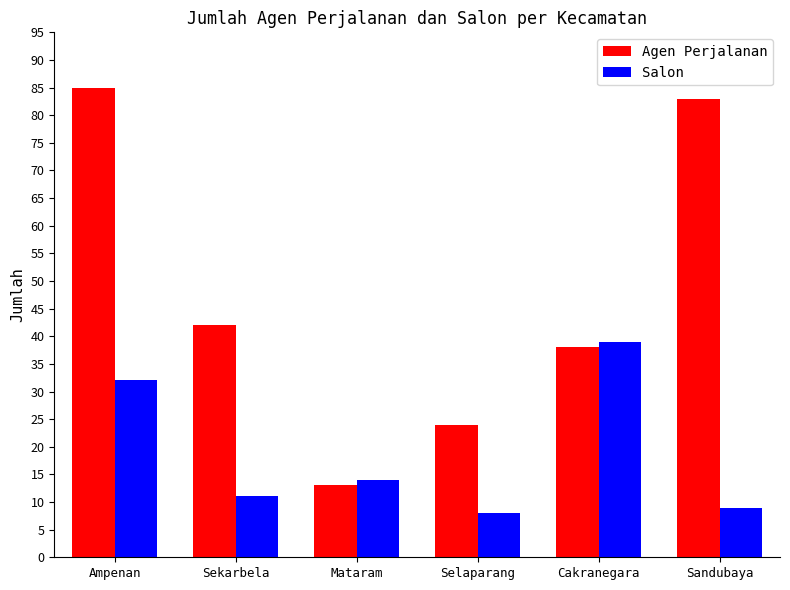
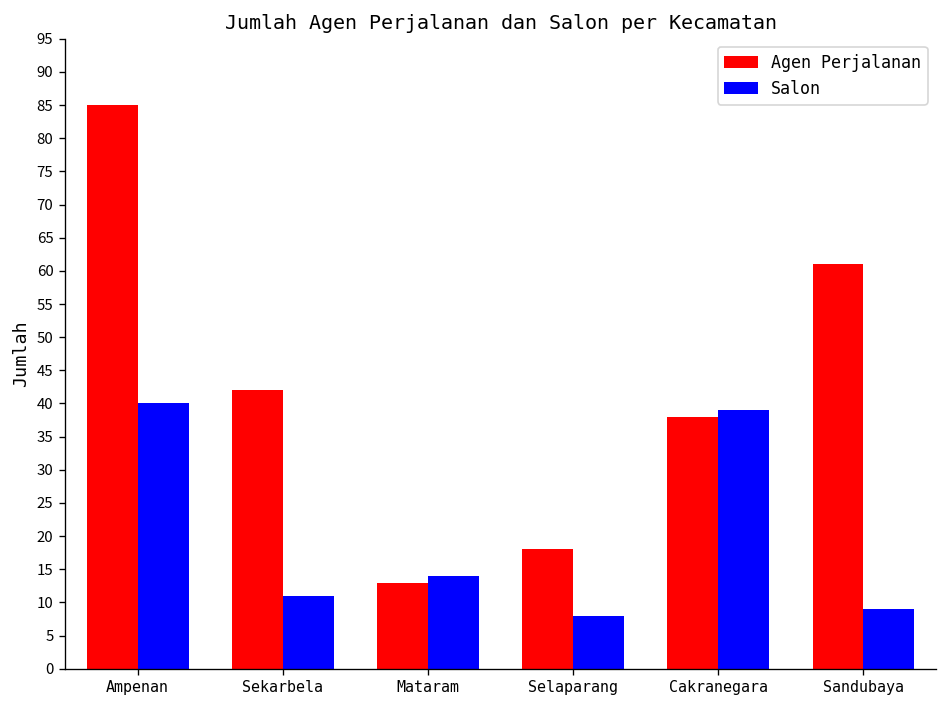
Salon, Ampenan: 32 -> 40
Agen Perjalanan, Selaparang: 24 -> 18
Agen Perjalanan, Sandubaya: 83 -> 61
